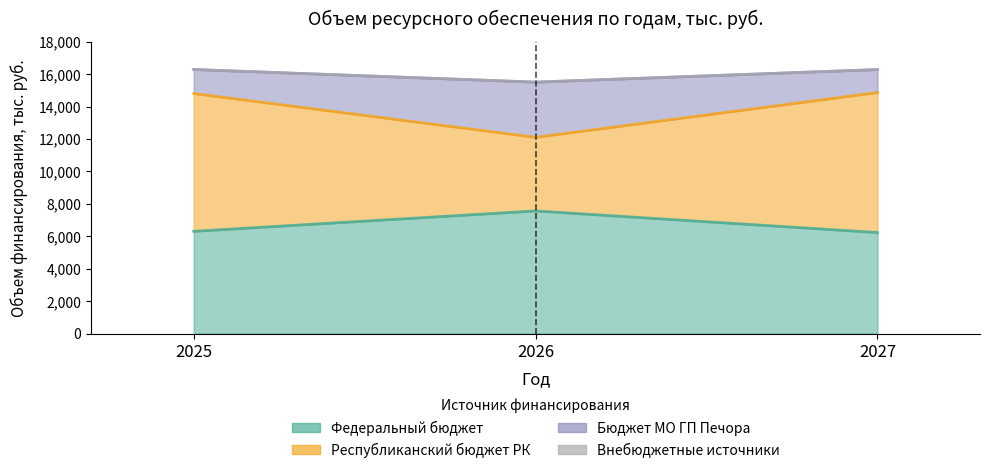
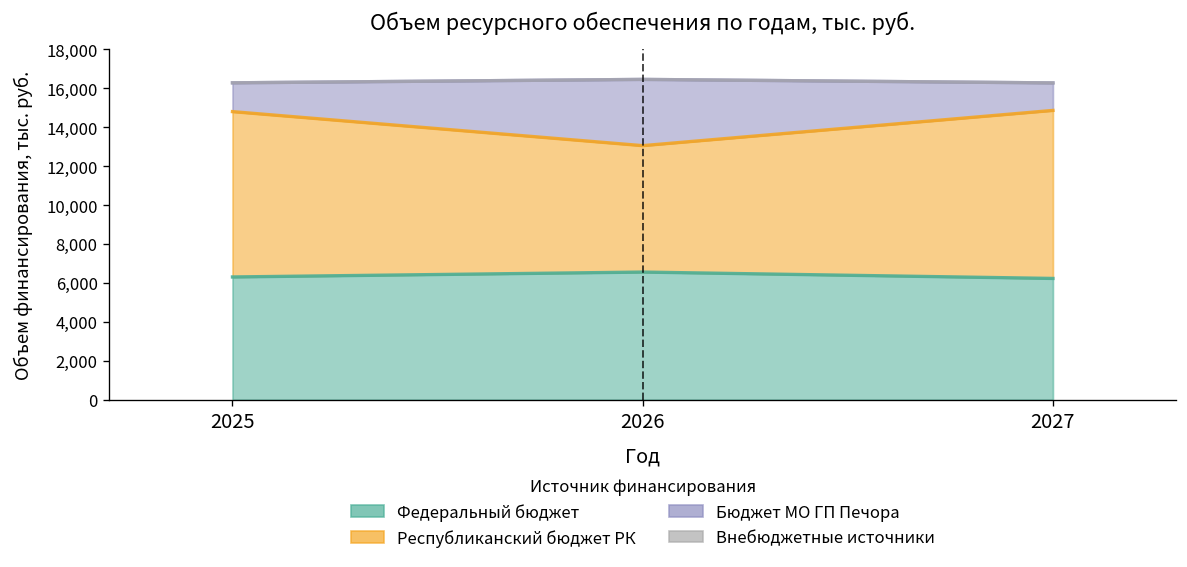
Федеральный бюджет, 2026: 7,600 -> 6,600
Республиканский бюджет РК, 2026: 4,500 -> 6,500
